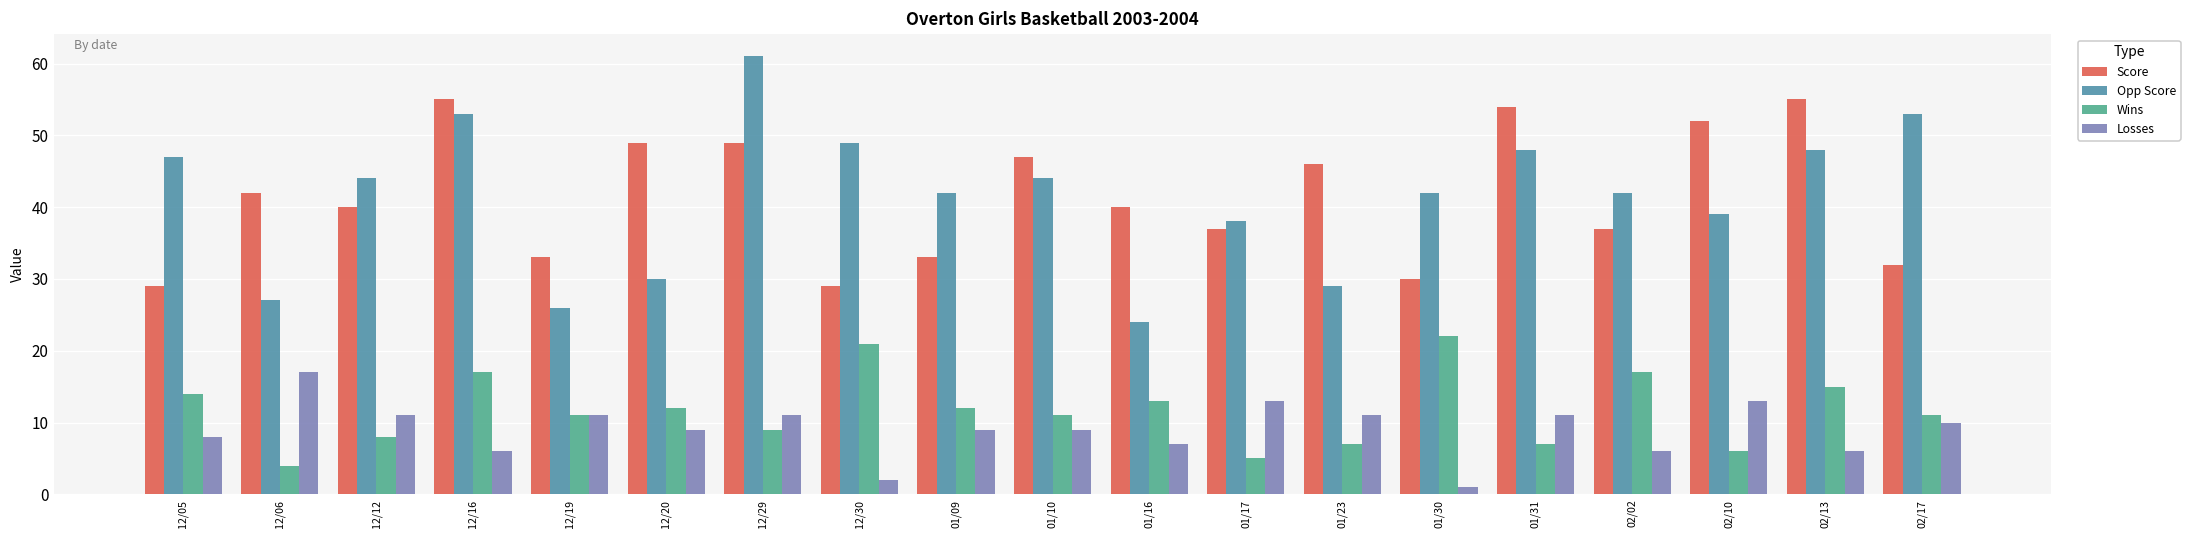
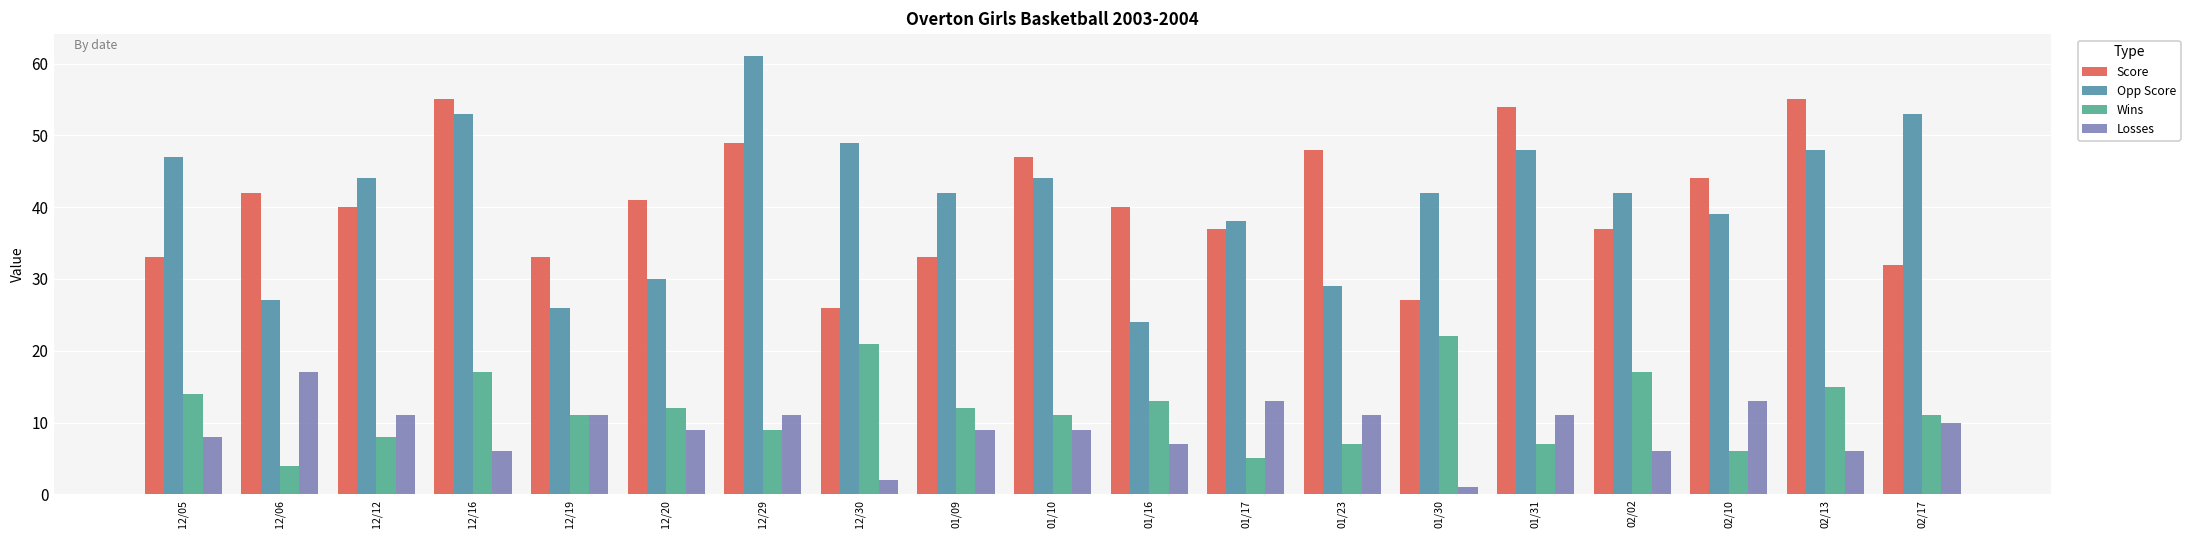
Score, 12/05: 29 -> 33
Score, 12/20: 49 -> 41
Score, 12/30: 29 -> 26
Score, 01/23: 46 -> 48
Score, 01/30: 30 -> 27
Score, 02/10: 52 -> 44
